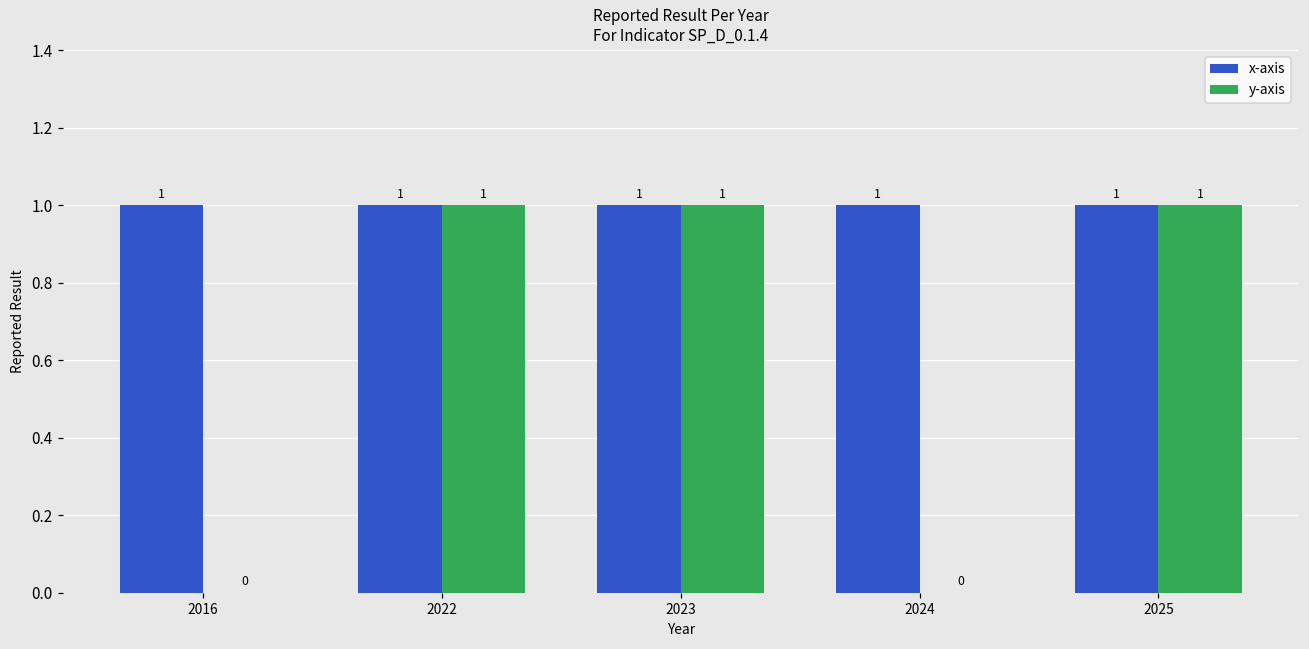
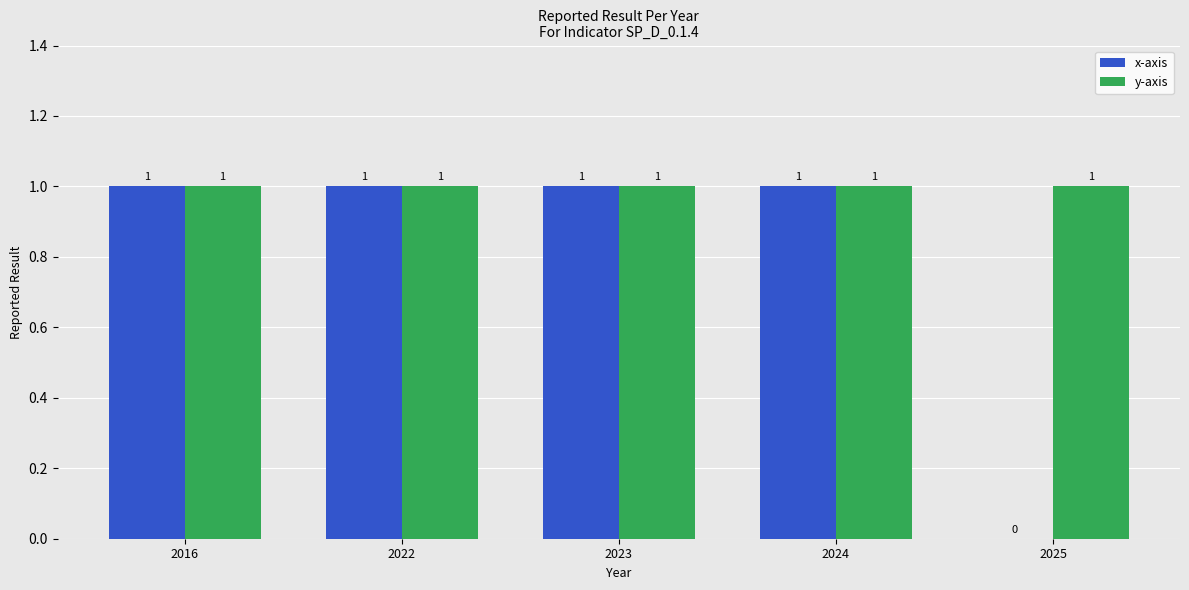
y-axis, 2016: 0 -> 1
y-axis, 2024: 0 -> 1
x-axis, 2025: 1 -> 0
